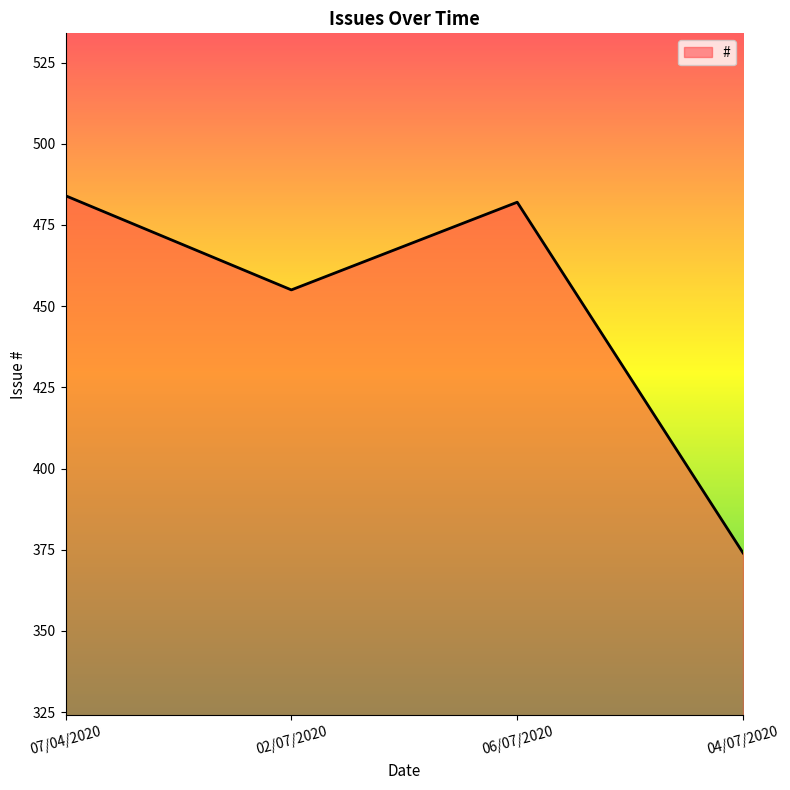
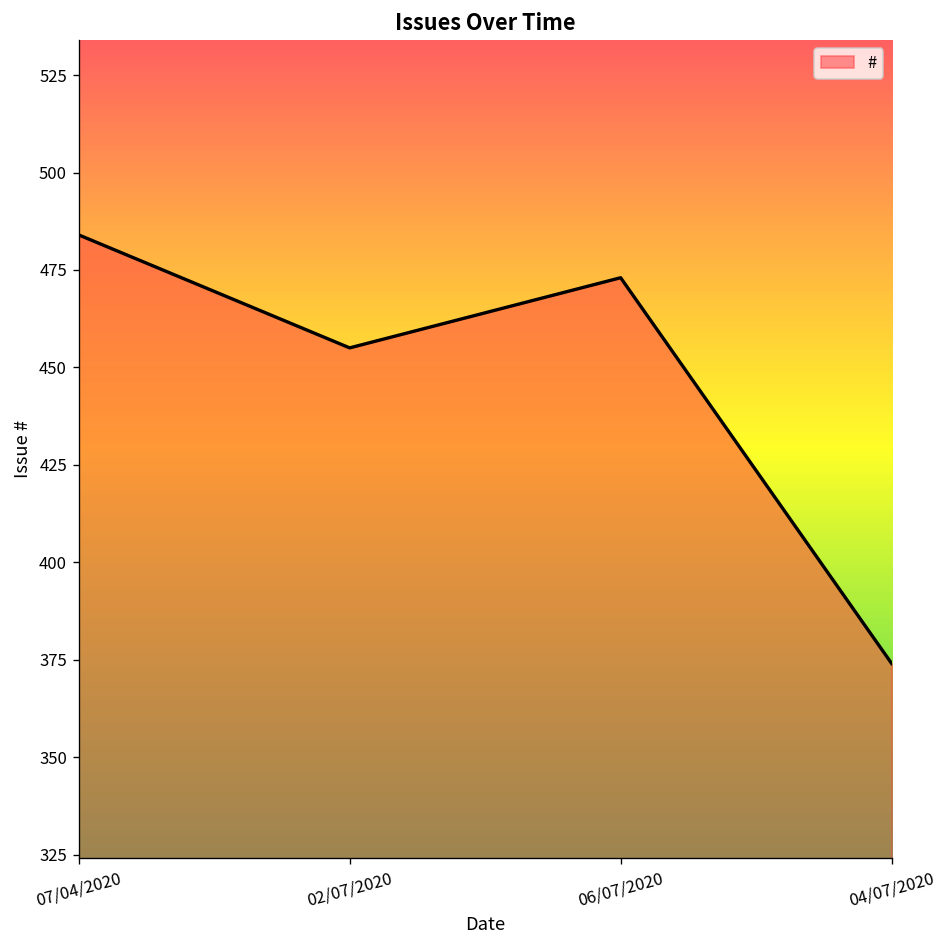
06/07/2020: 482 -> 473
